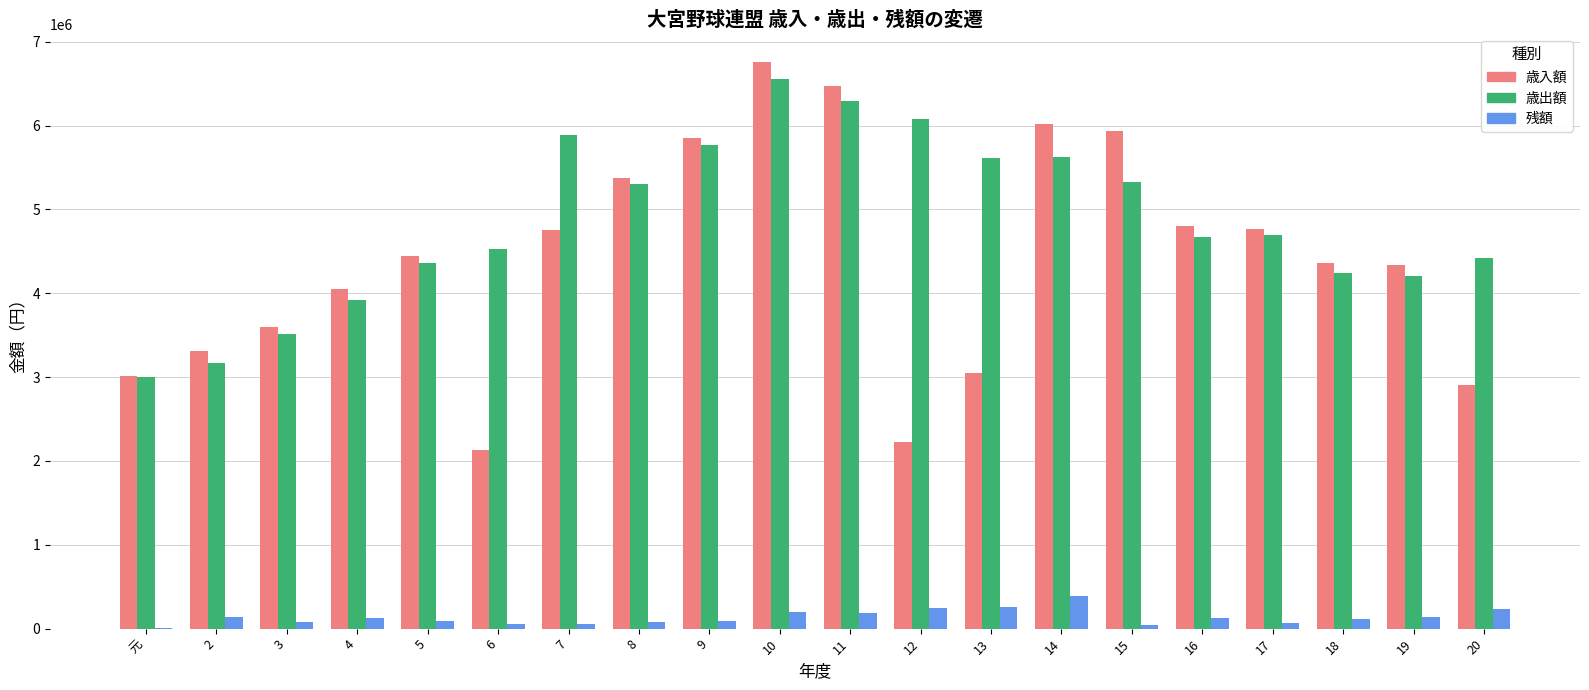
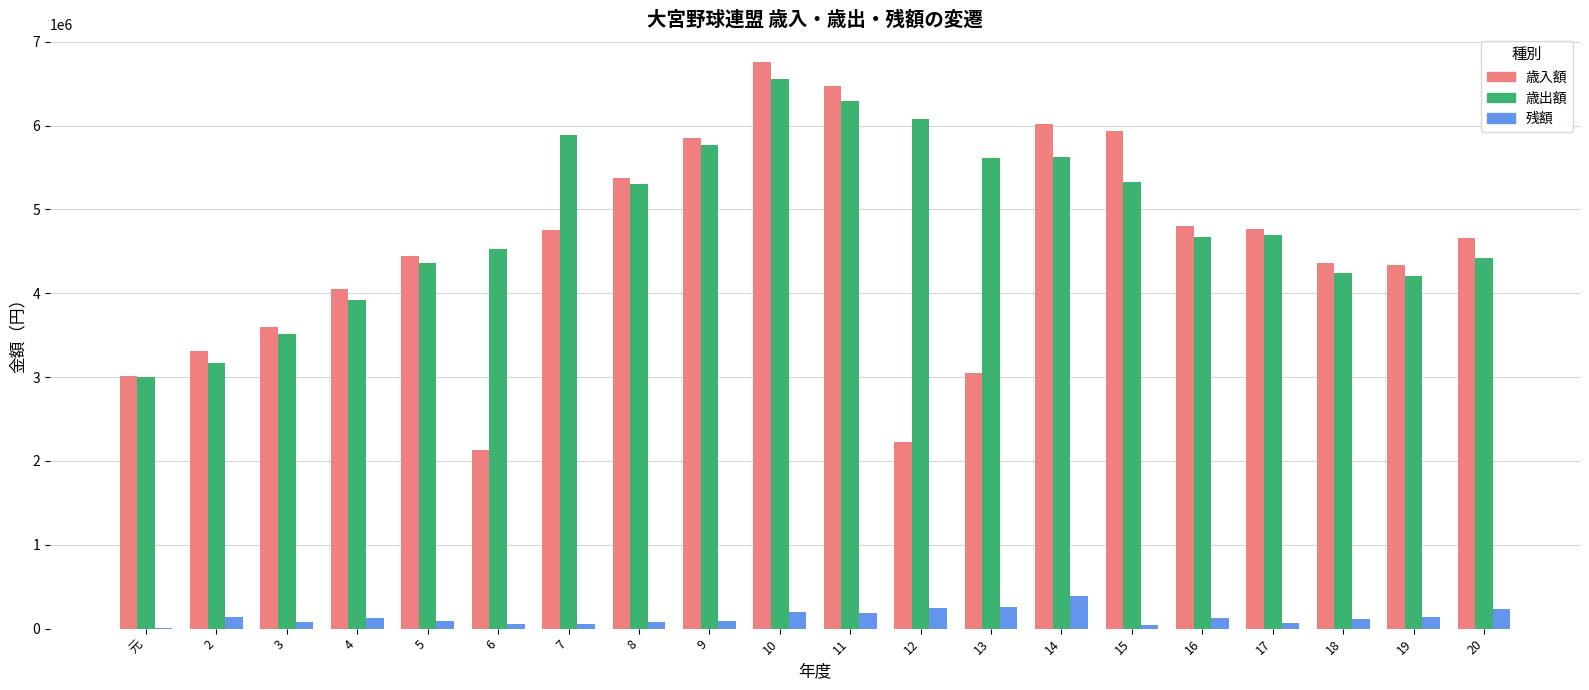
歳入額, 20: 2900000 -> 4700000
